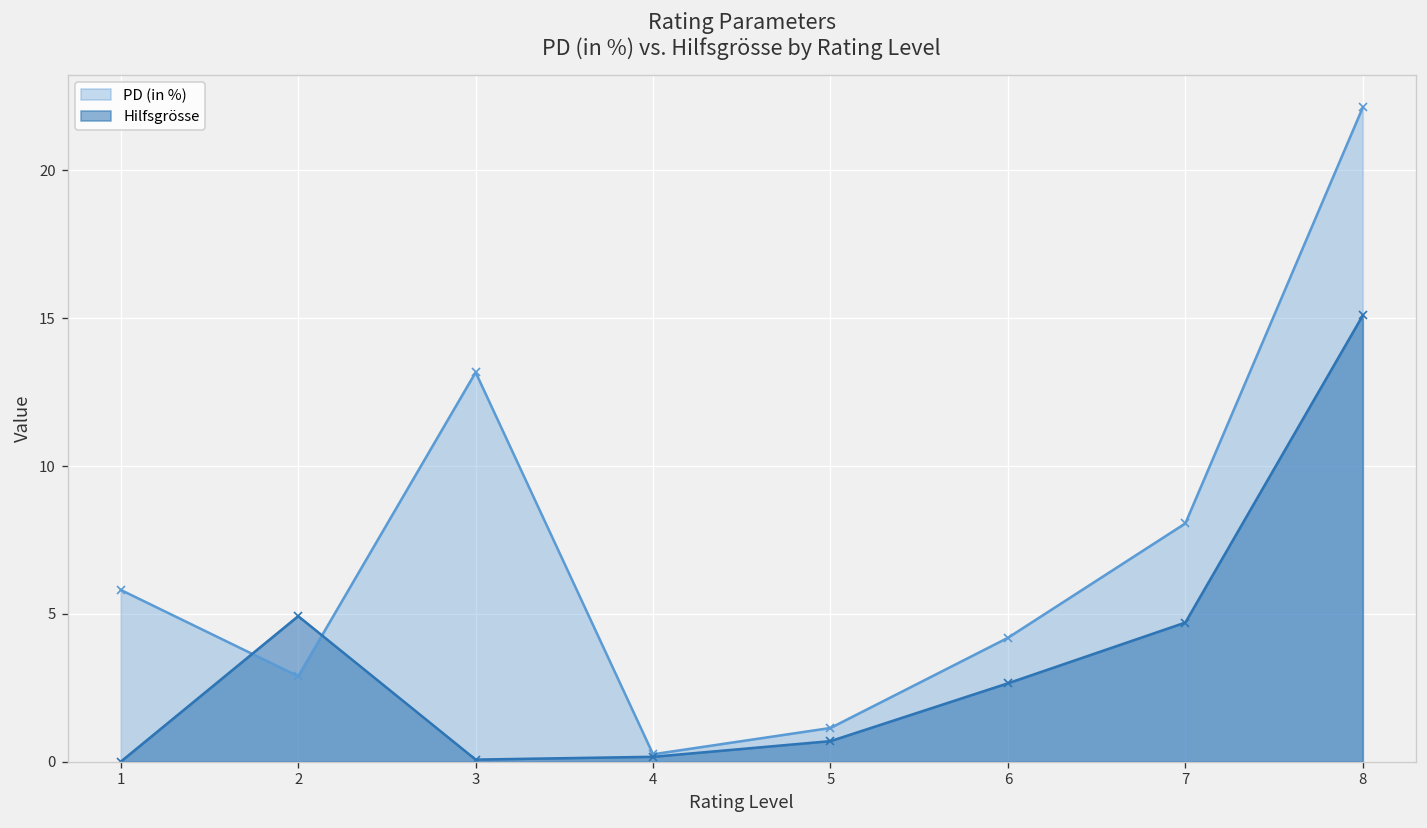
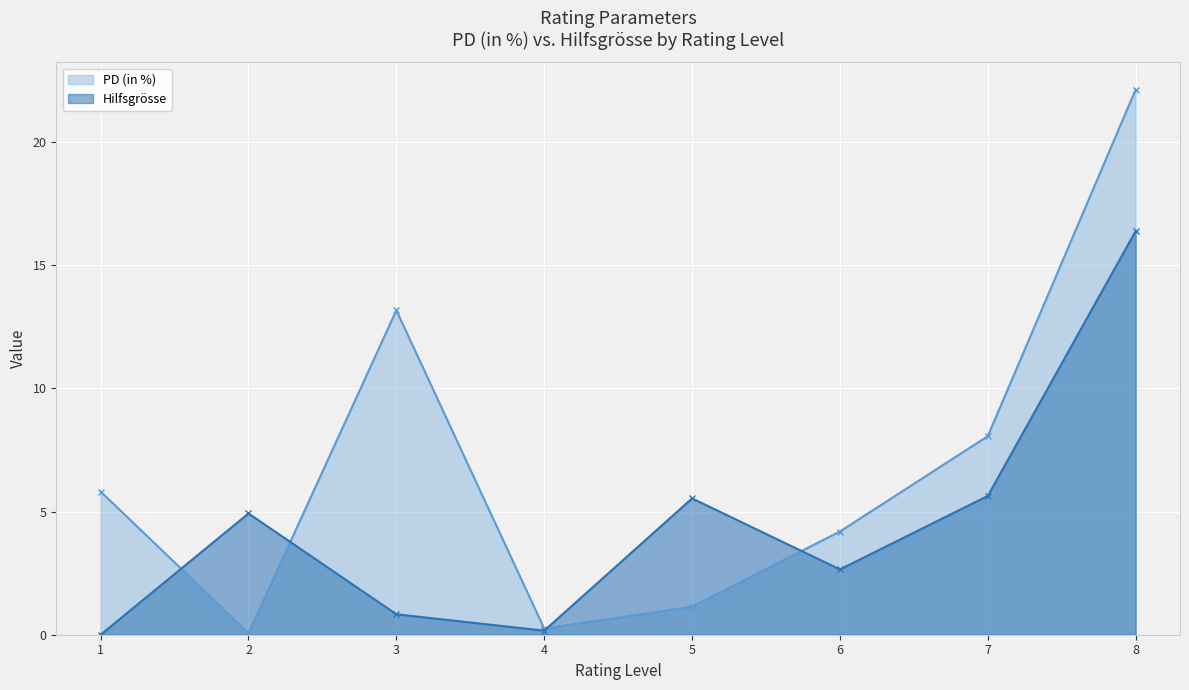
PD (in %), 2: 2.9 -> 0.1
Hilfsgrösse, 3: 0.1 -> 0.8
Hilfsgrösse, 5: 0.7 -> 5.5
Hilfsgrösse, 7: 4.7 -> 5.6
Hilfsgrösse, 8: 15.1 -> 16.4
